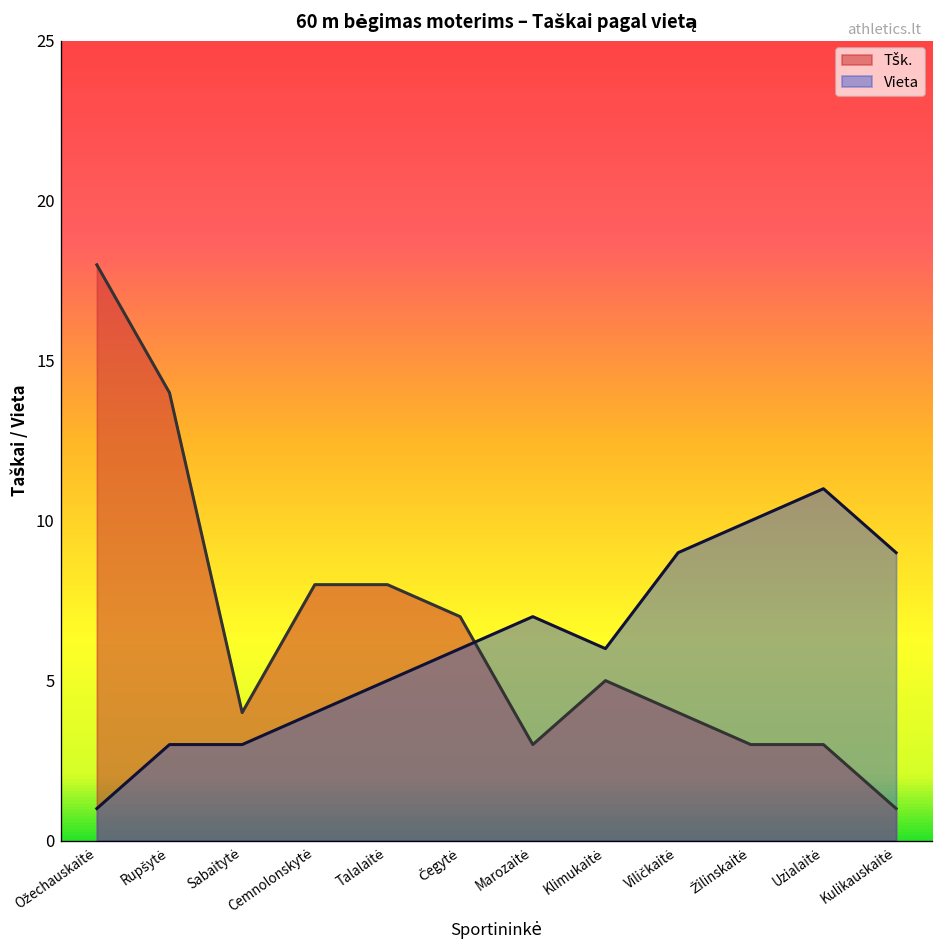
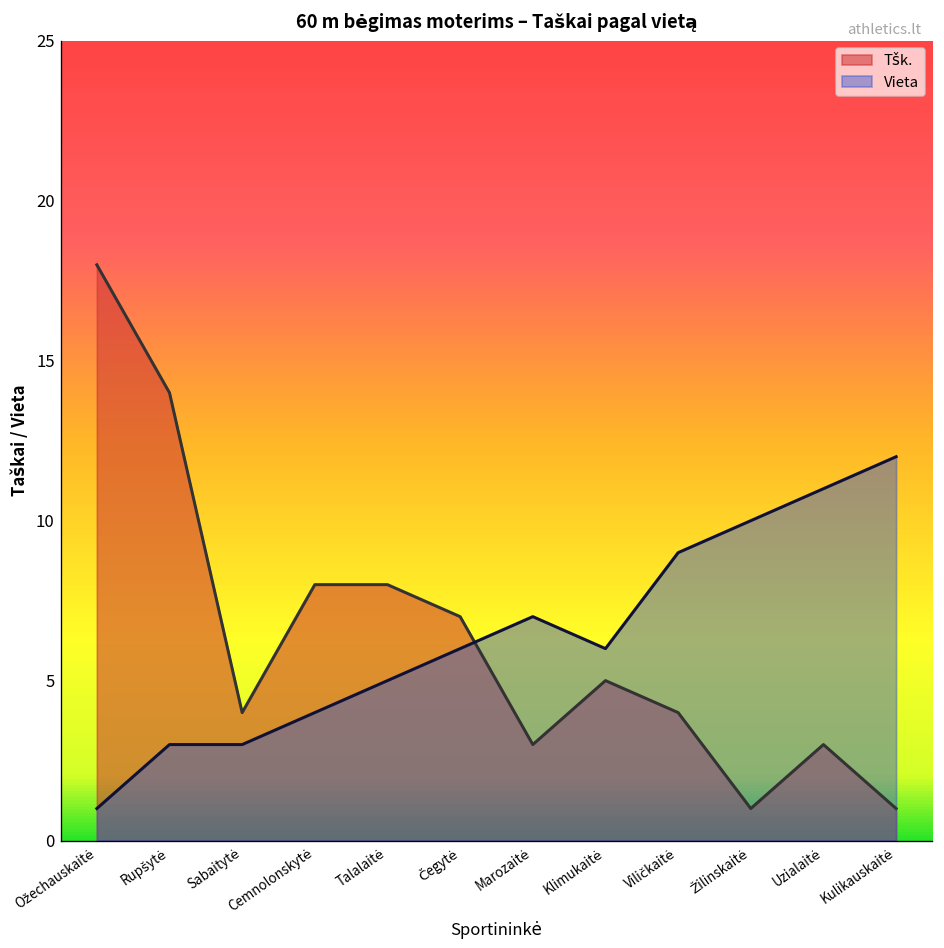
Tšk., Žilinskaitė: 3 -> 1
Vieta, Kulikauskaitė: 9 -> 12
